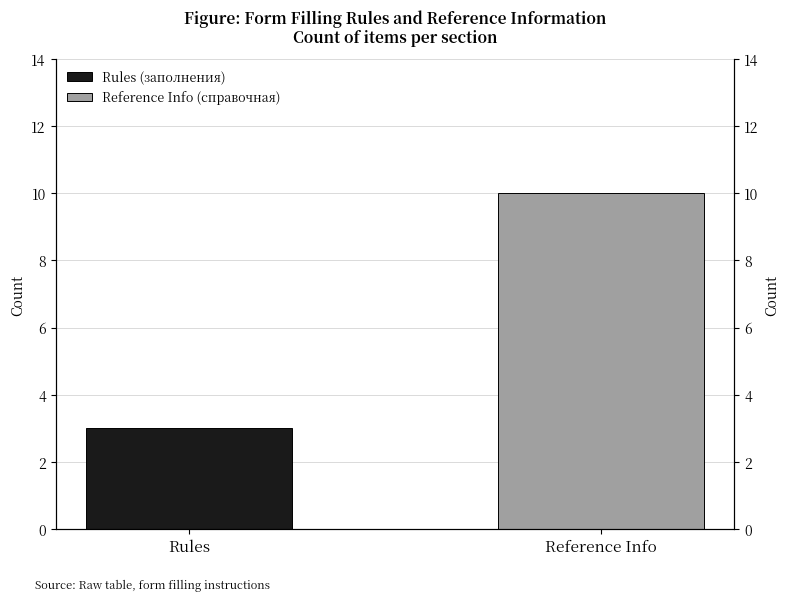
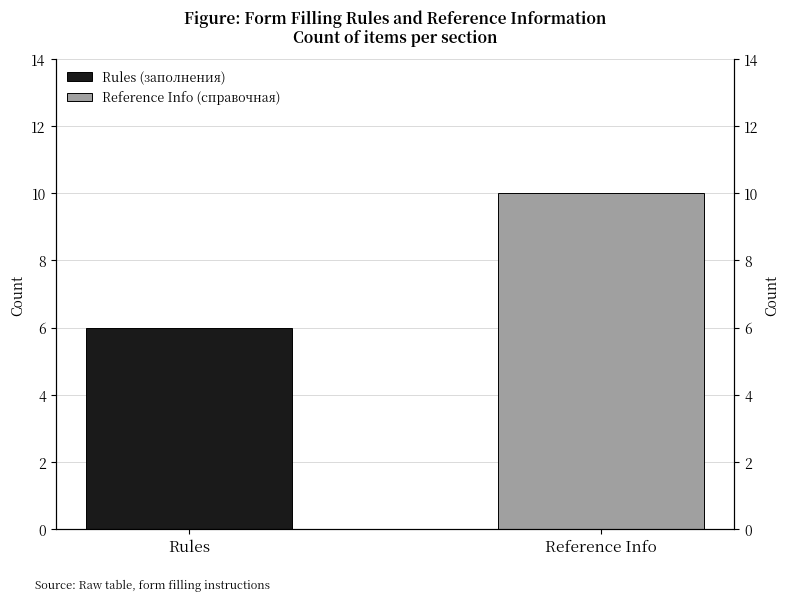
Rules: 3 -> 6
